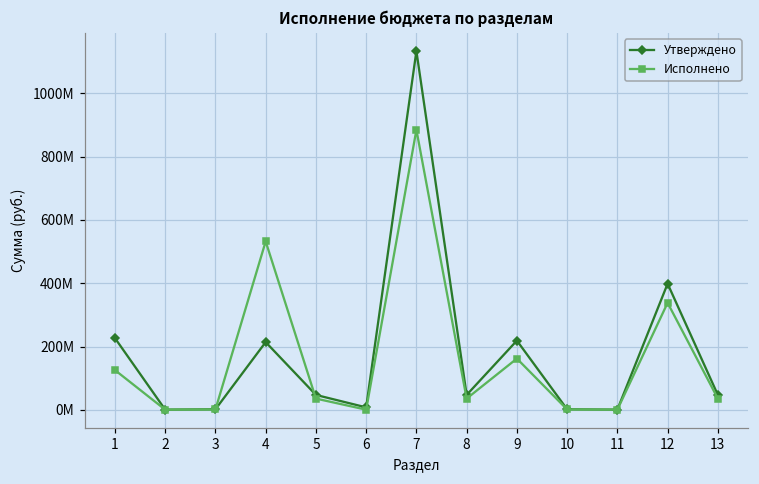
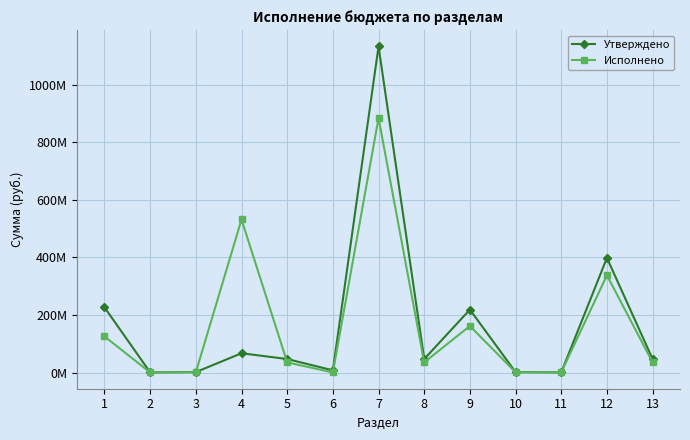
Утверждено, 4: 210000000 -> 70000000
